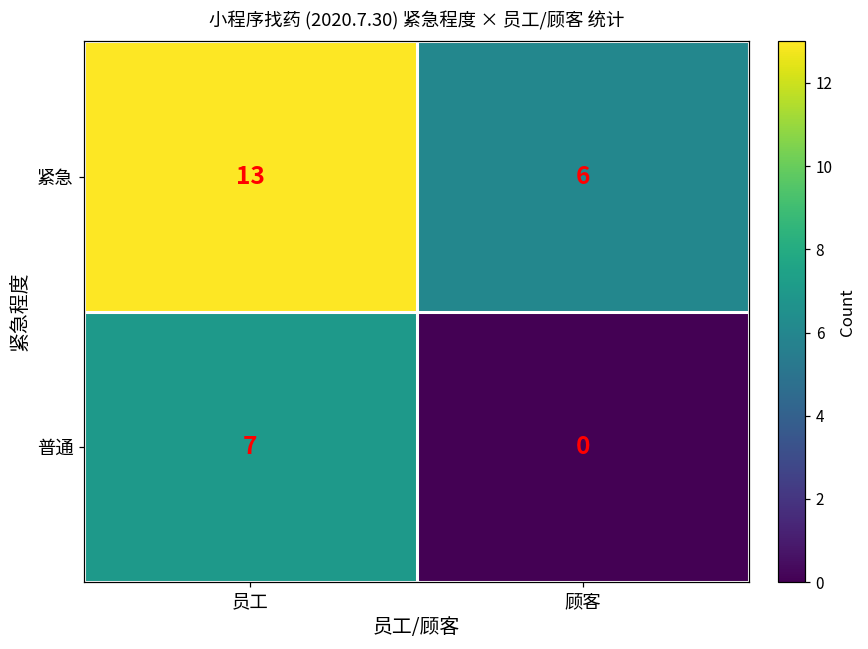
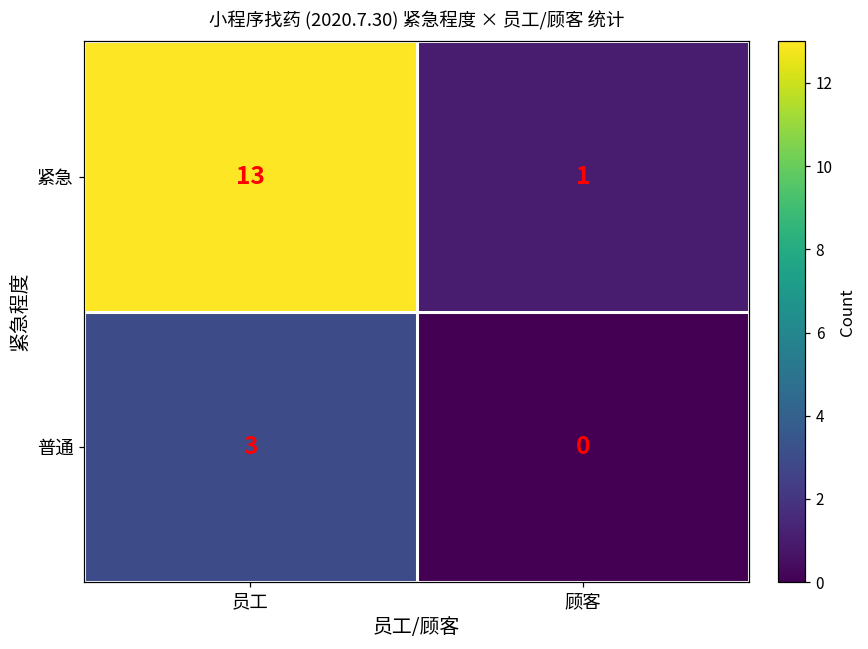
紧急, 顾客: 6 -> 1
普通, 员工: 7 -> 3
